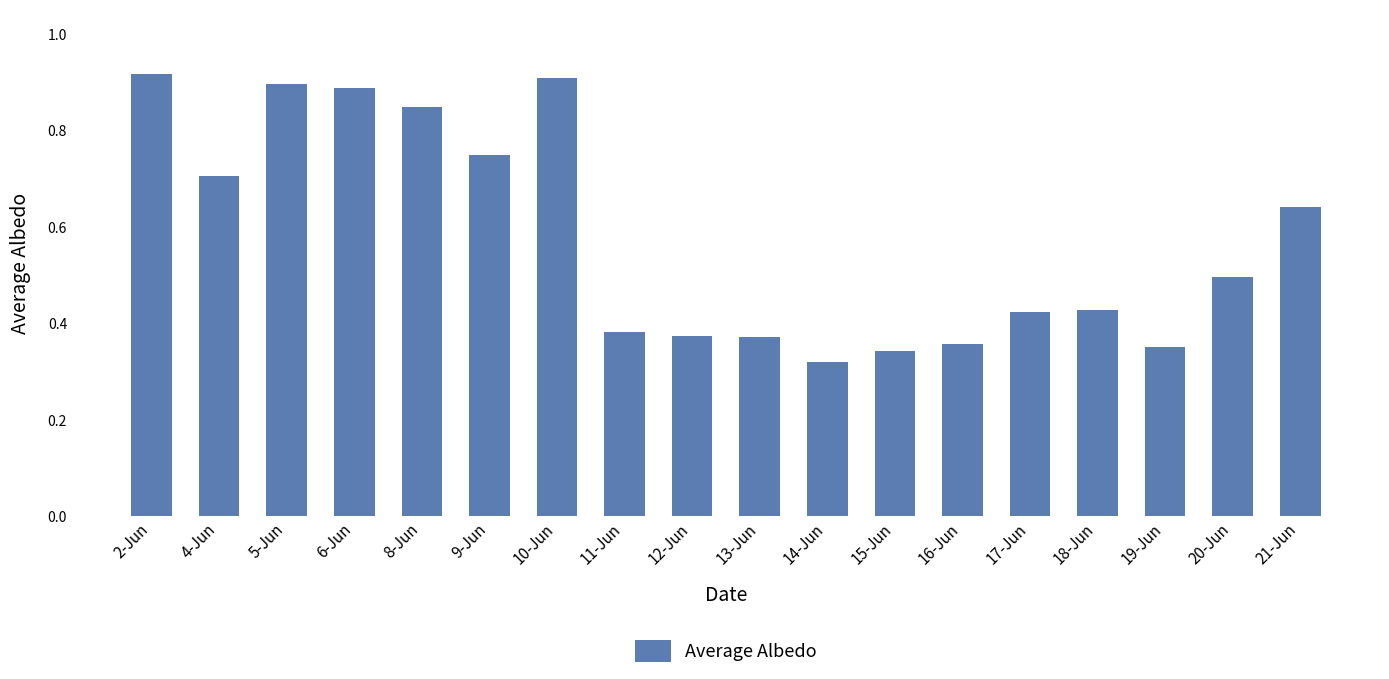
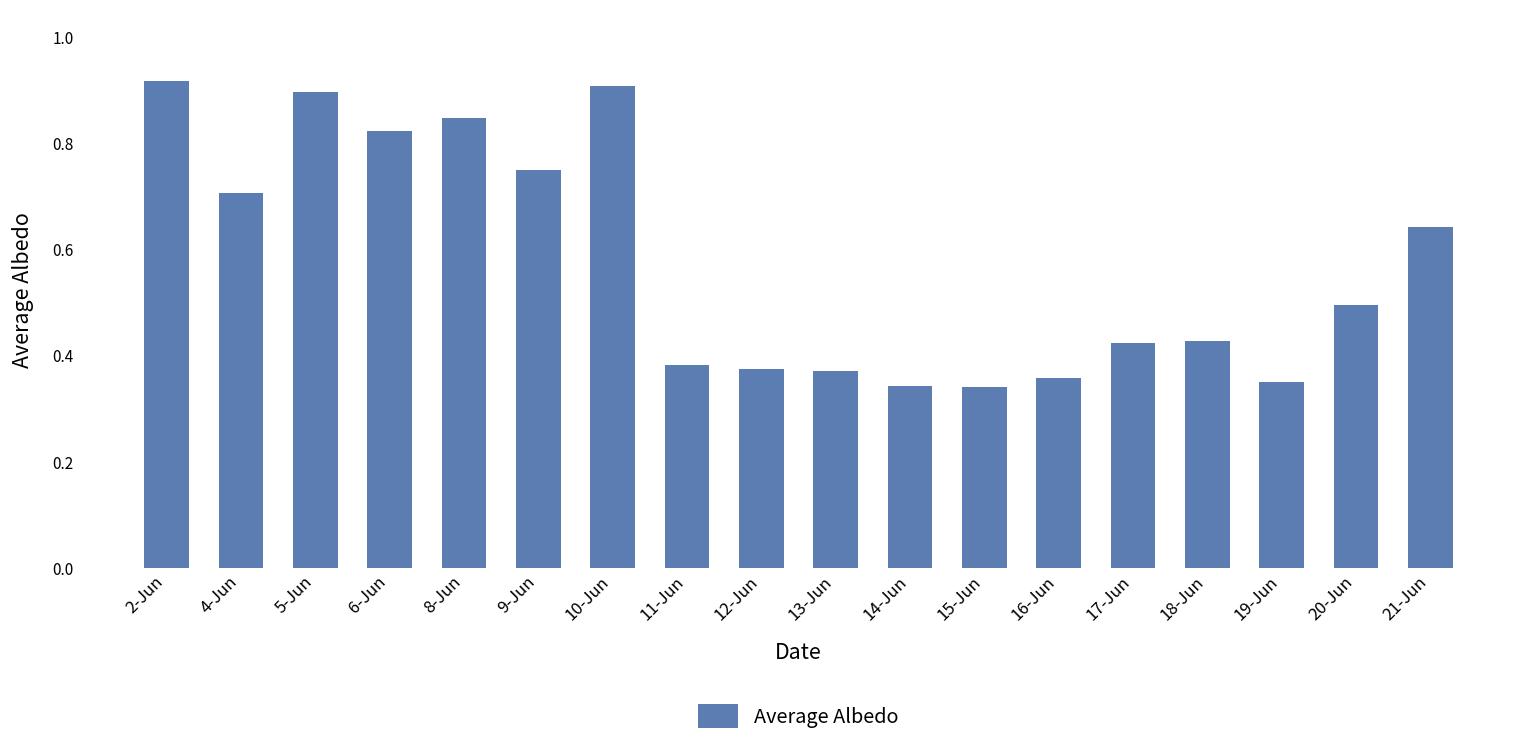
6-Jun: 0.89 -> 0.82
14-Jun: 0.32 -> 0.34
